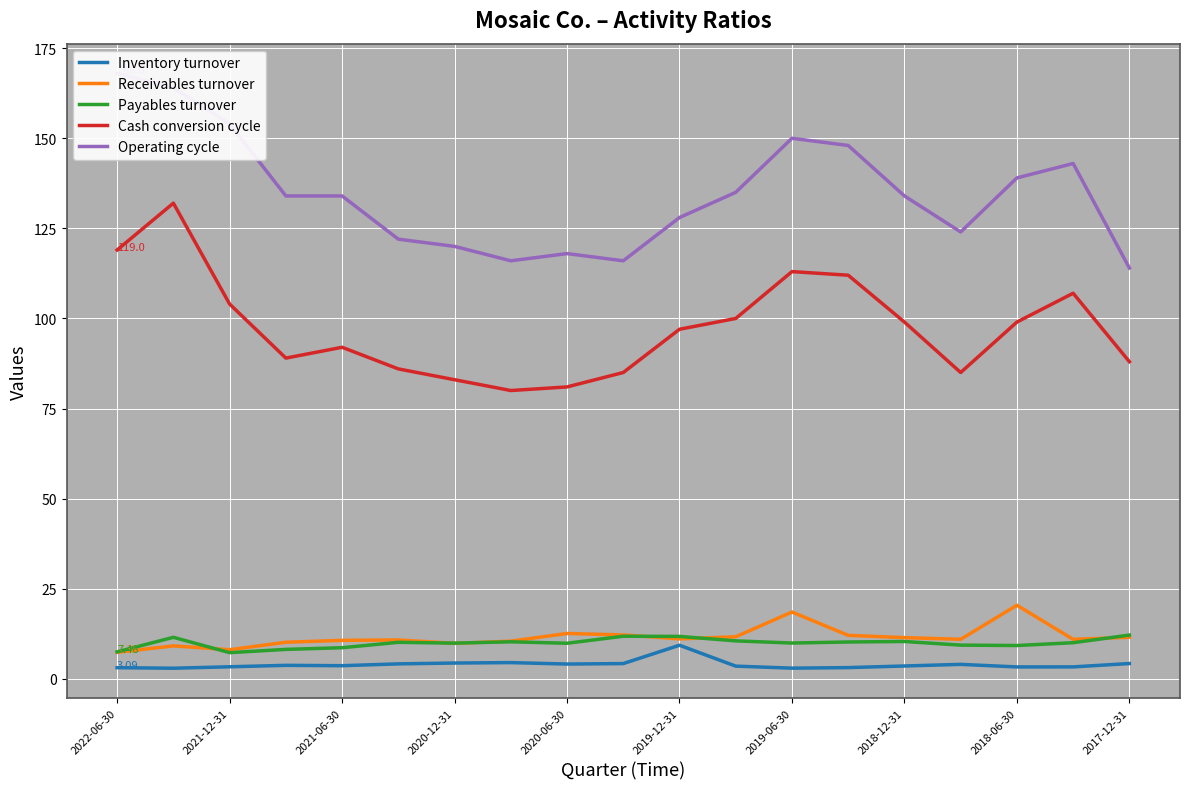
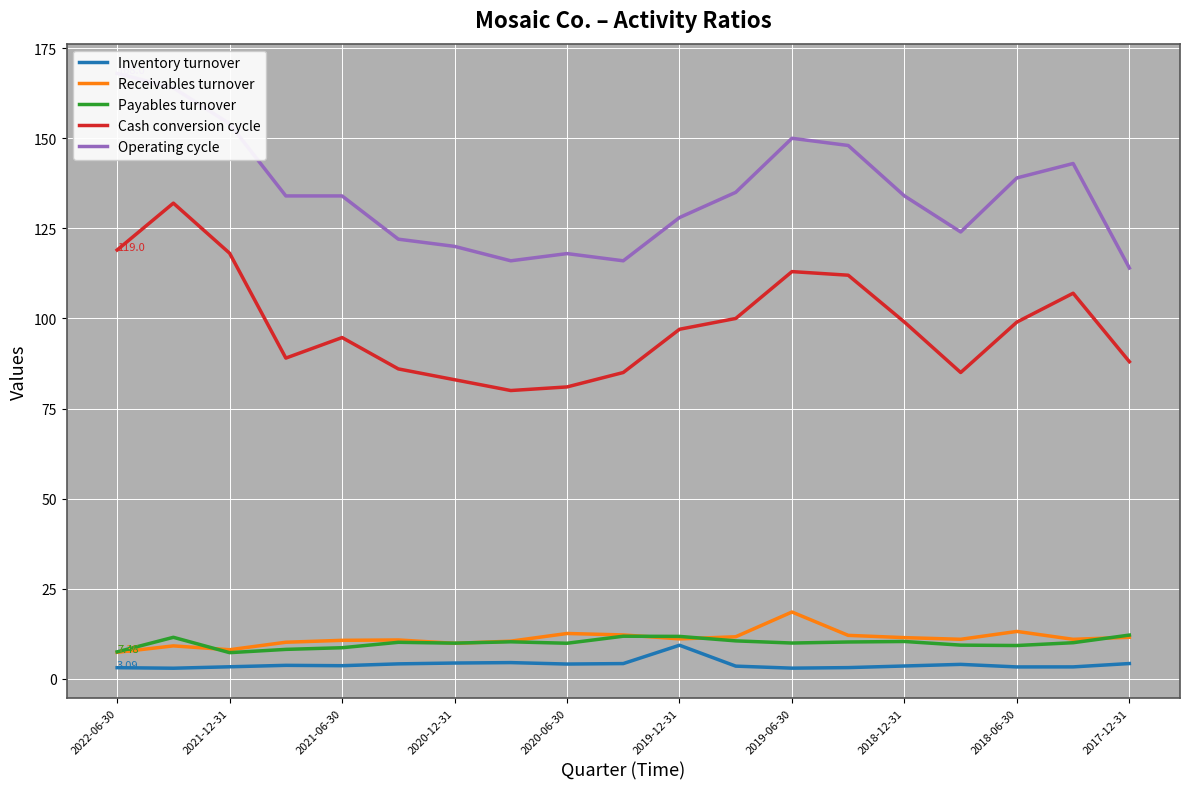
Cash conversion cycle, 2021-12-31: 104 -> 118
Cash conversion cycle, 2021-06-30: 92 -> 95
Receivables turnover, 2018-06-30: 20 -> 13
